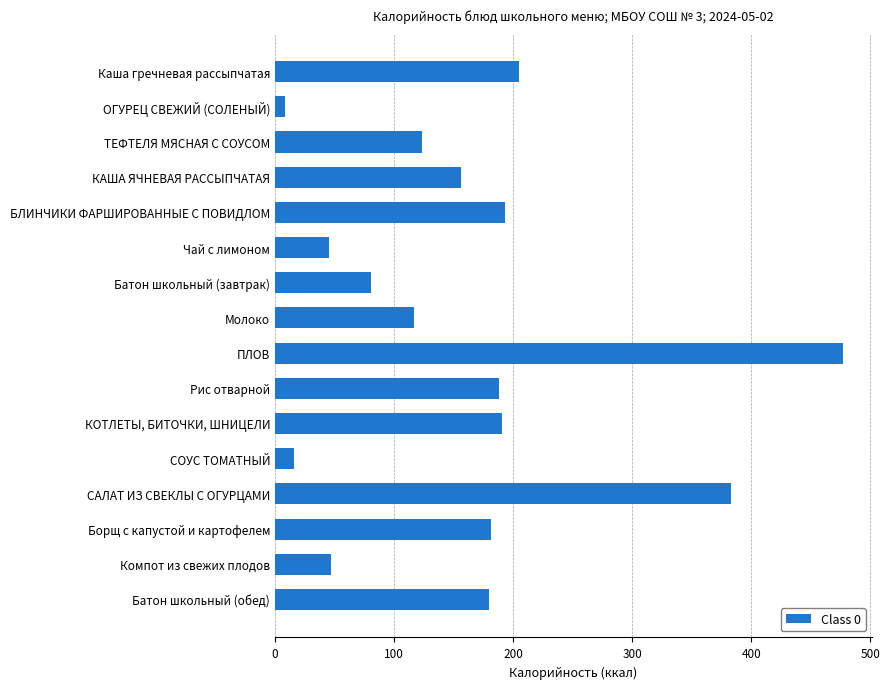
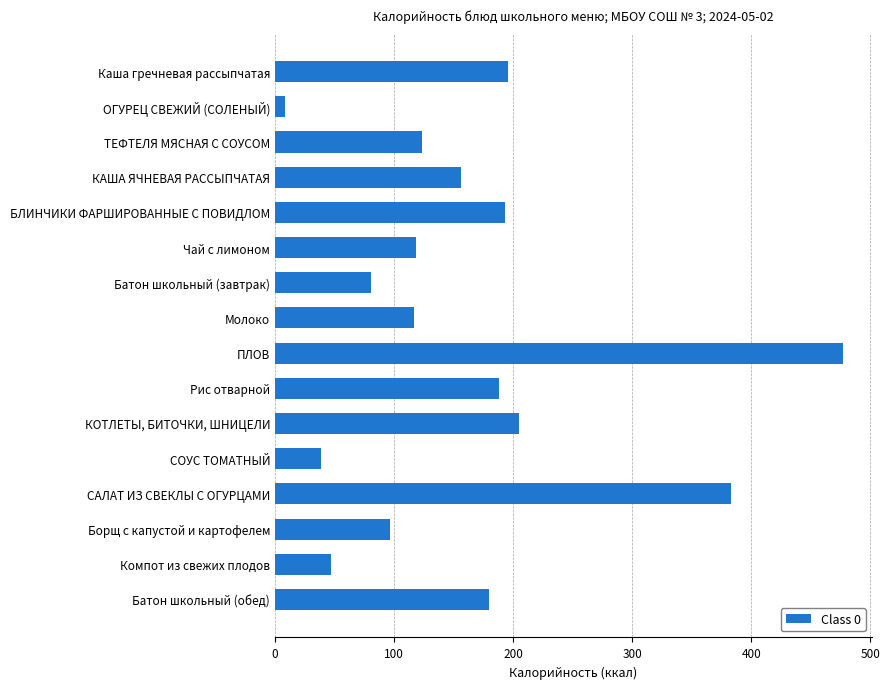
Каша гречневая рассыпчатая: 205 -> 195
Чай с лимоном: 45 -> 119
КОТЛЕТЫ, БИТОЧКИ, ШНИЦЕЛИ: 191 -> 205
СОУС ТОМАТНЫЙ: 16 -> 38
Борщ с капустой и картофелем: 182 -> 96
